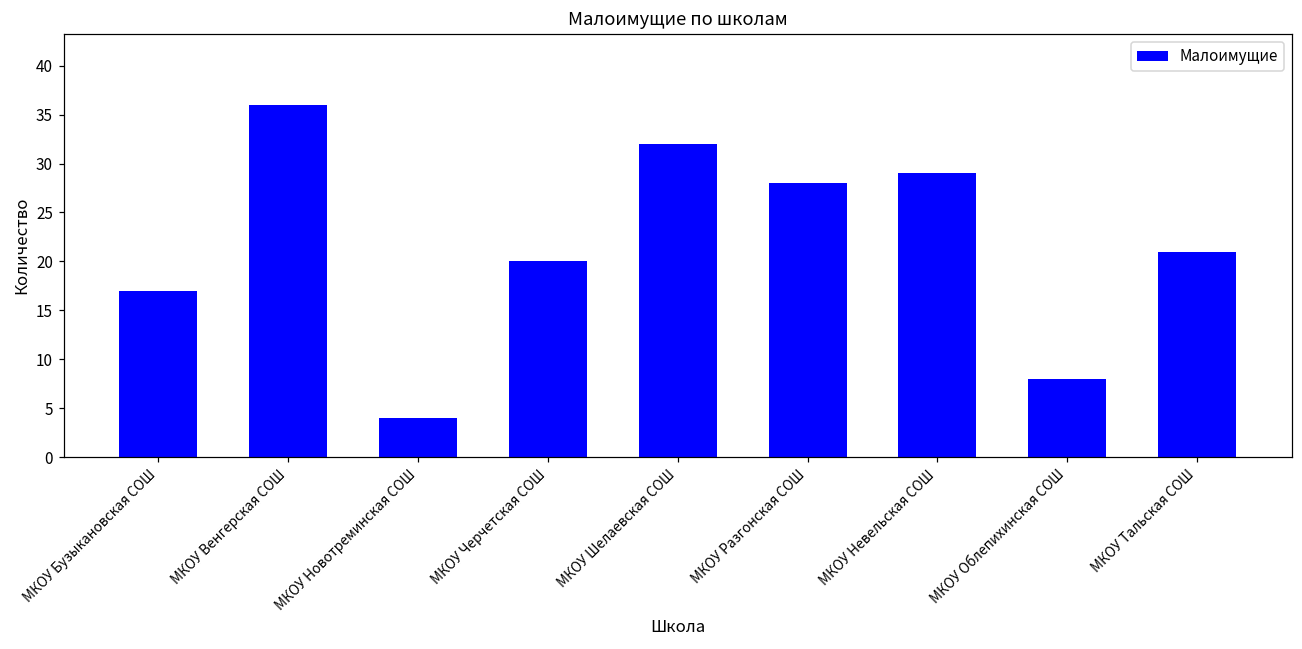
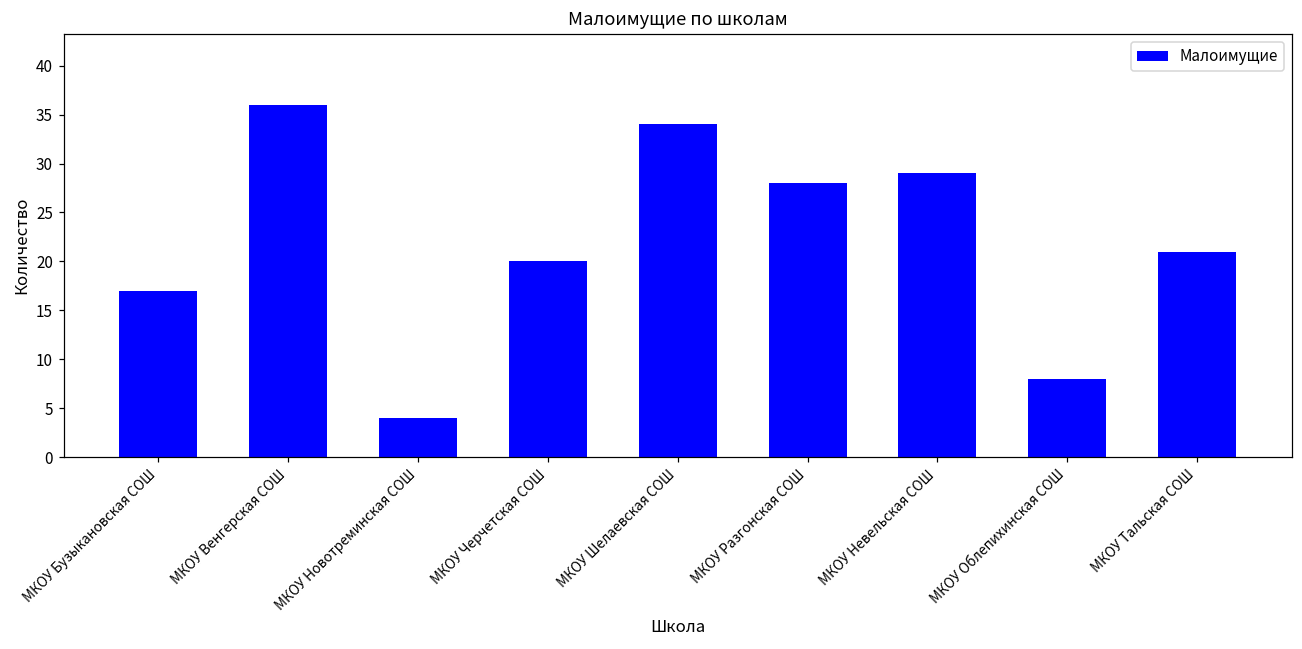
МКОУ Шелаевская СОШ: 32 -> 34
